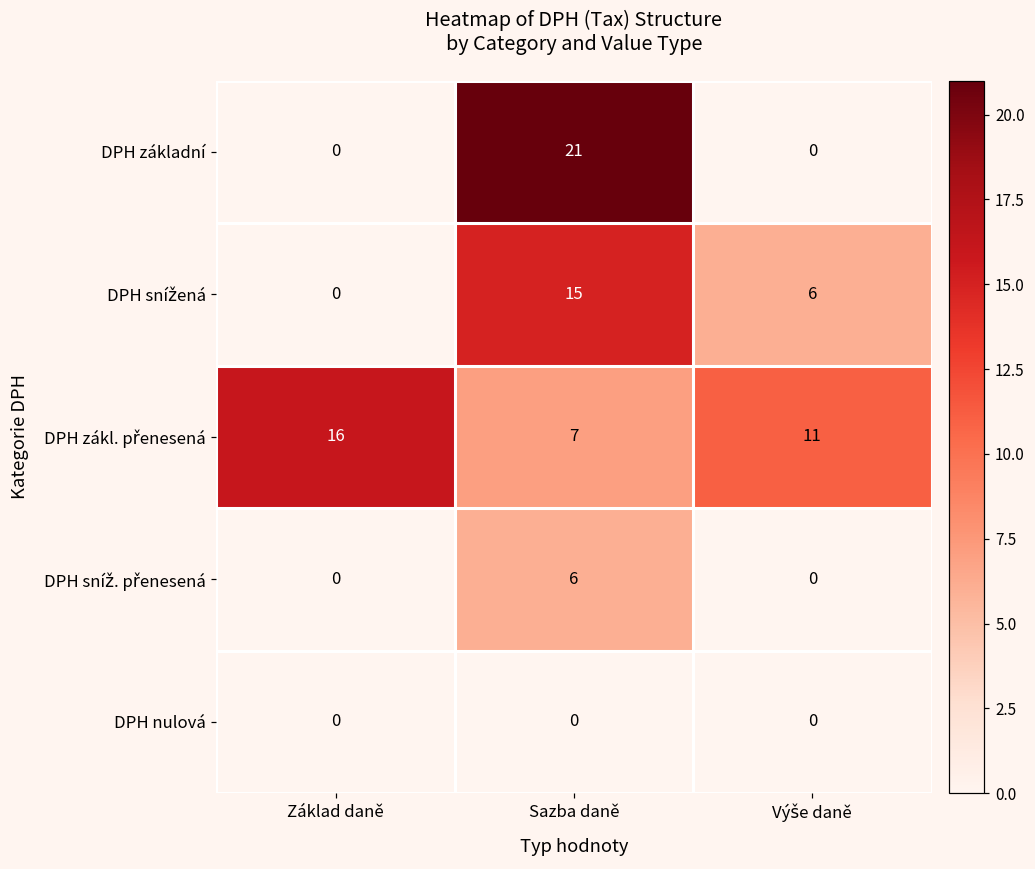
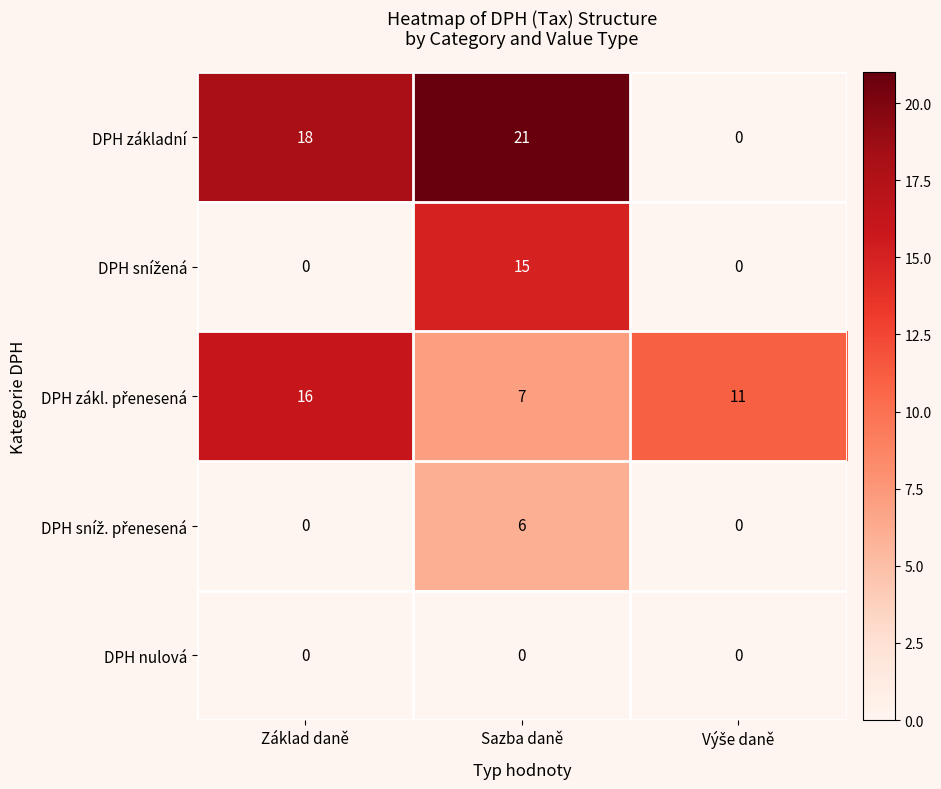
DPH základní, Základ daně: 0 -> 18
DPH snížená, Výše daně: 6 -> 0
